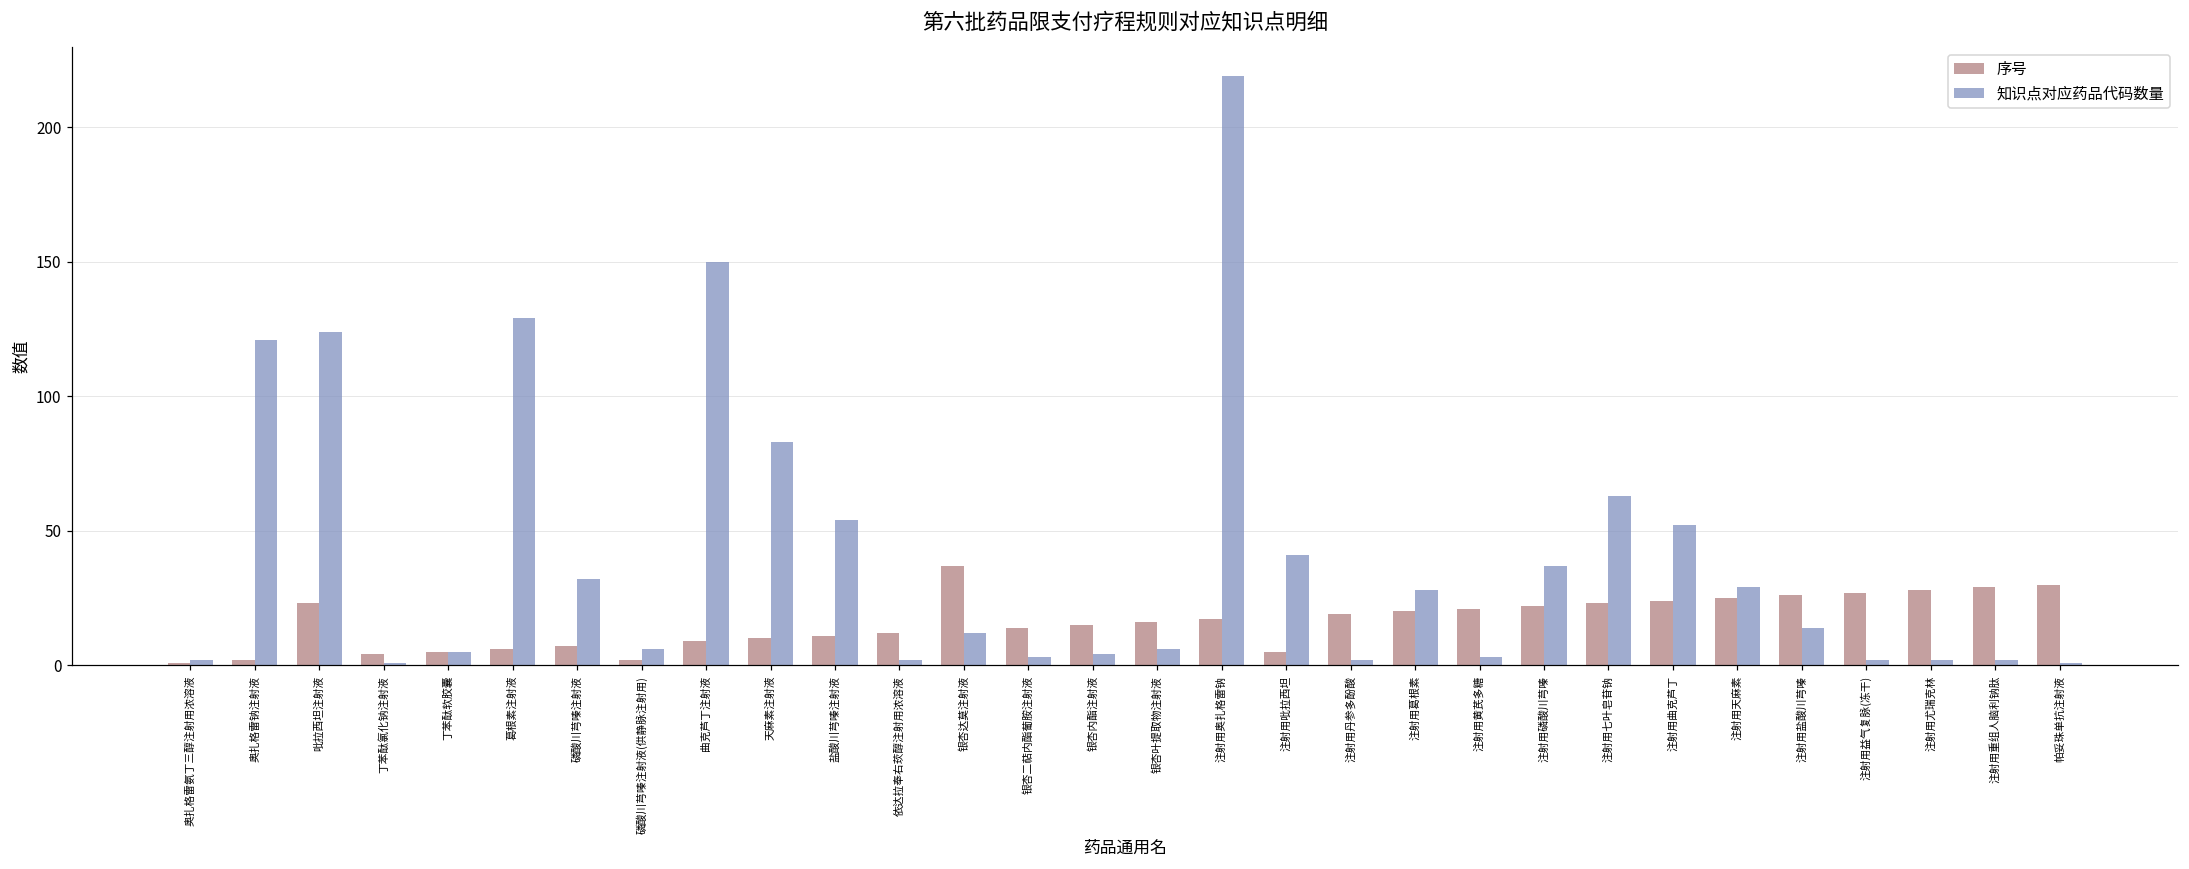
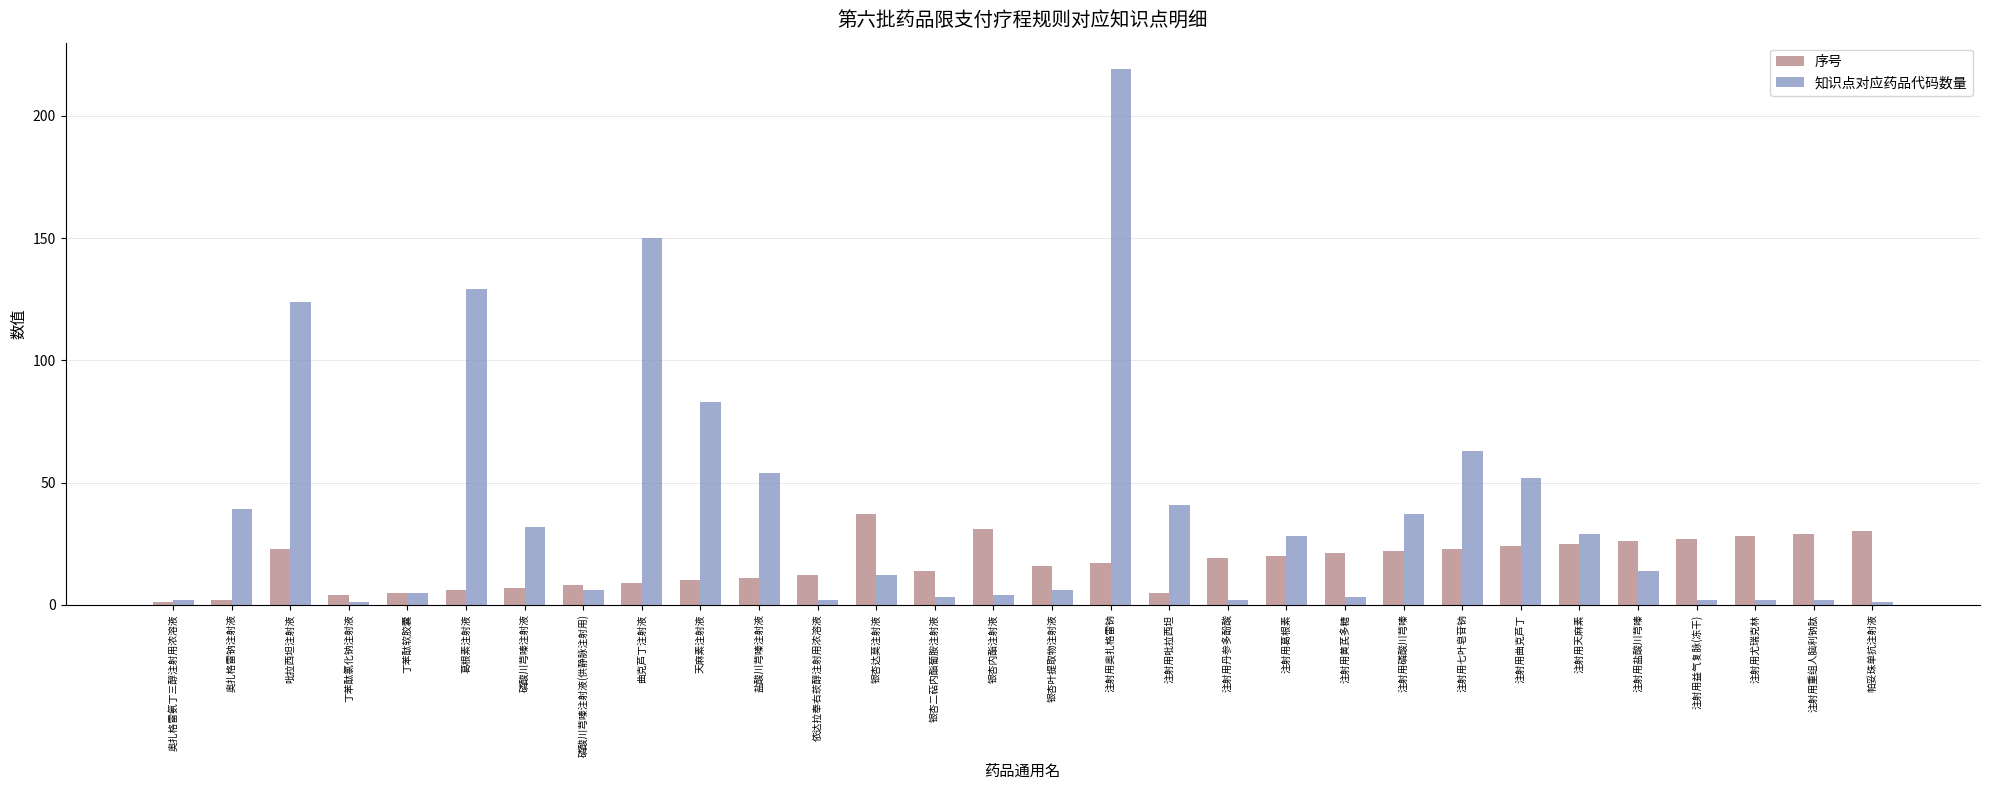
知识点对应药品代码数量, 奥扎格雷钠注射液: 121 -> 39
序号, 磷酸川芎嗪注射液(供静脉注射用): 2 -> 8
序号, 银杏内酯注射液: 15 -> 31
